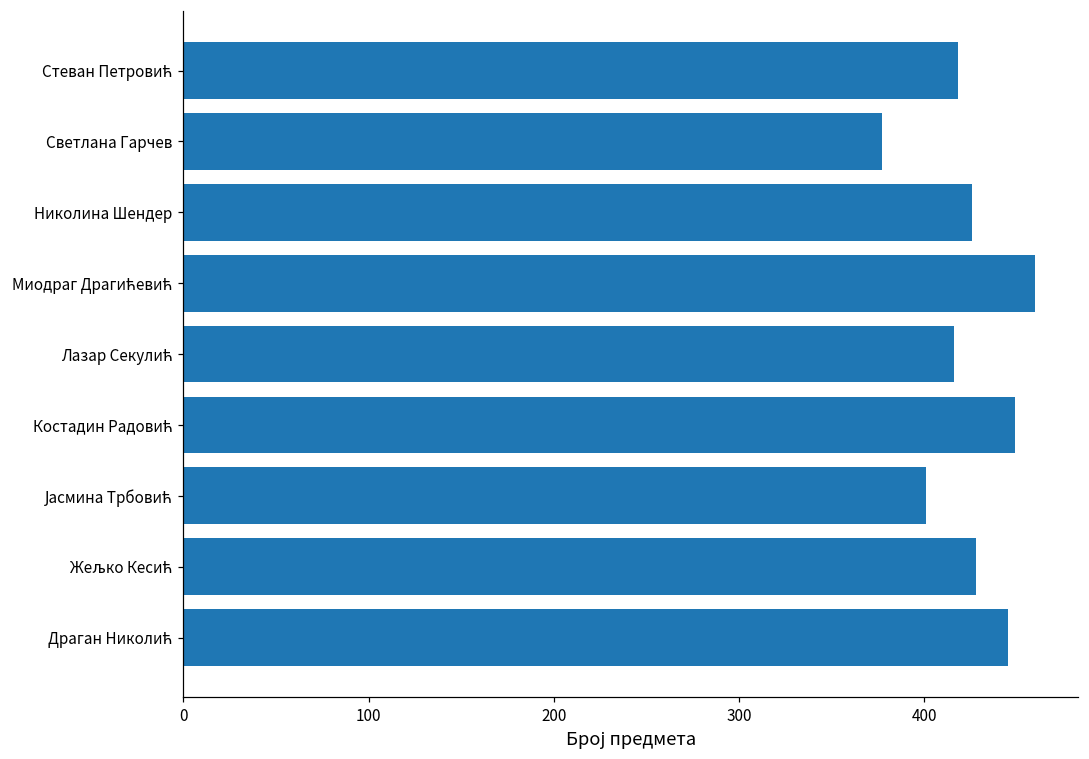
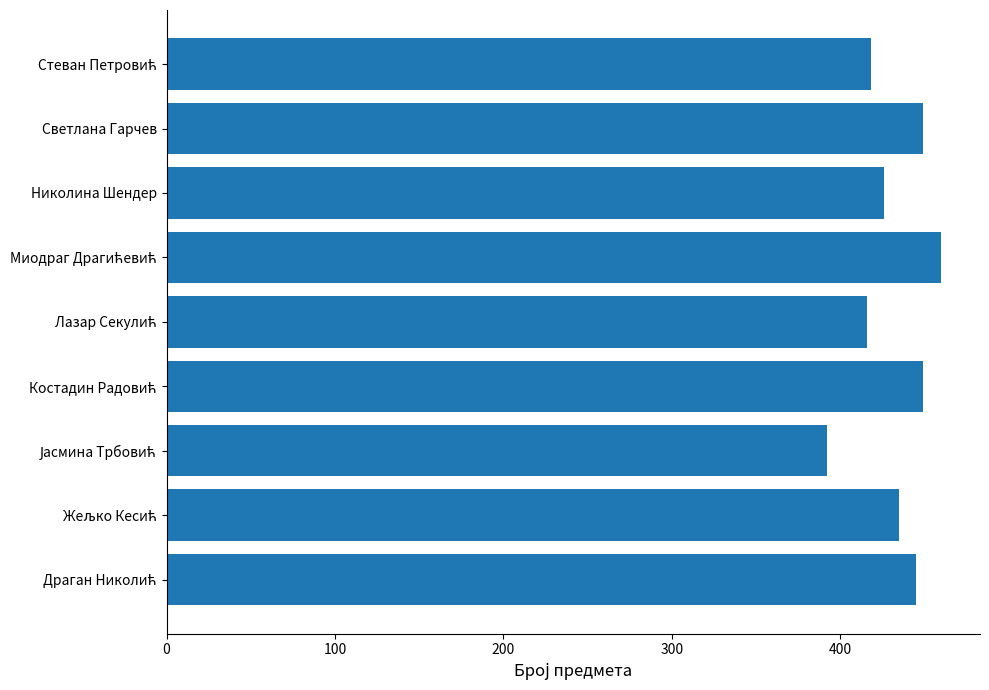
Светлана Гарчев: 377 -> 449
Јасмина Трбовић: 401 -> 392
Жељко Кесић: 428 -> 435
